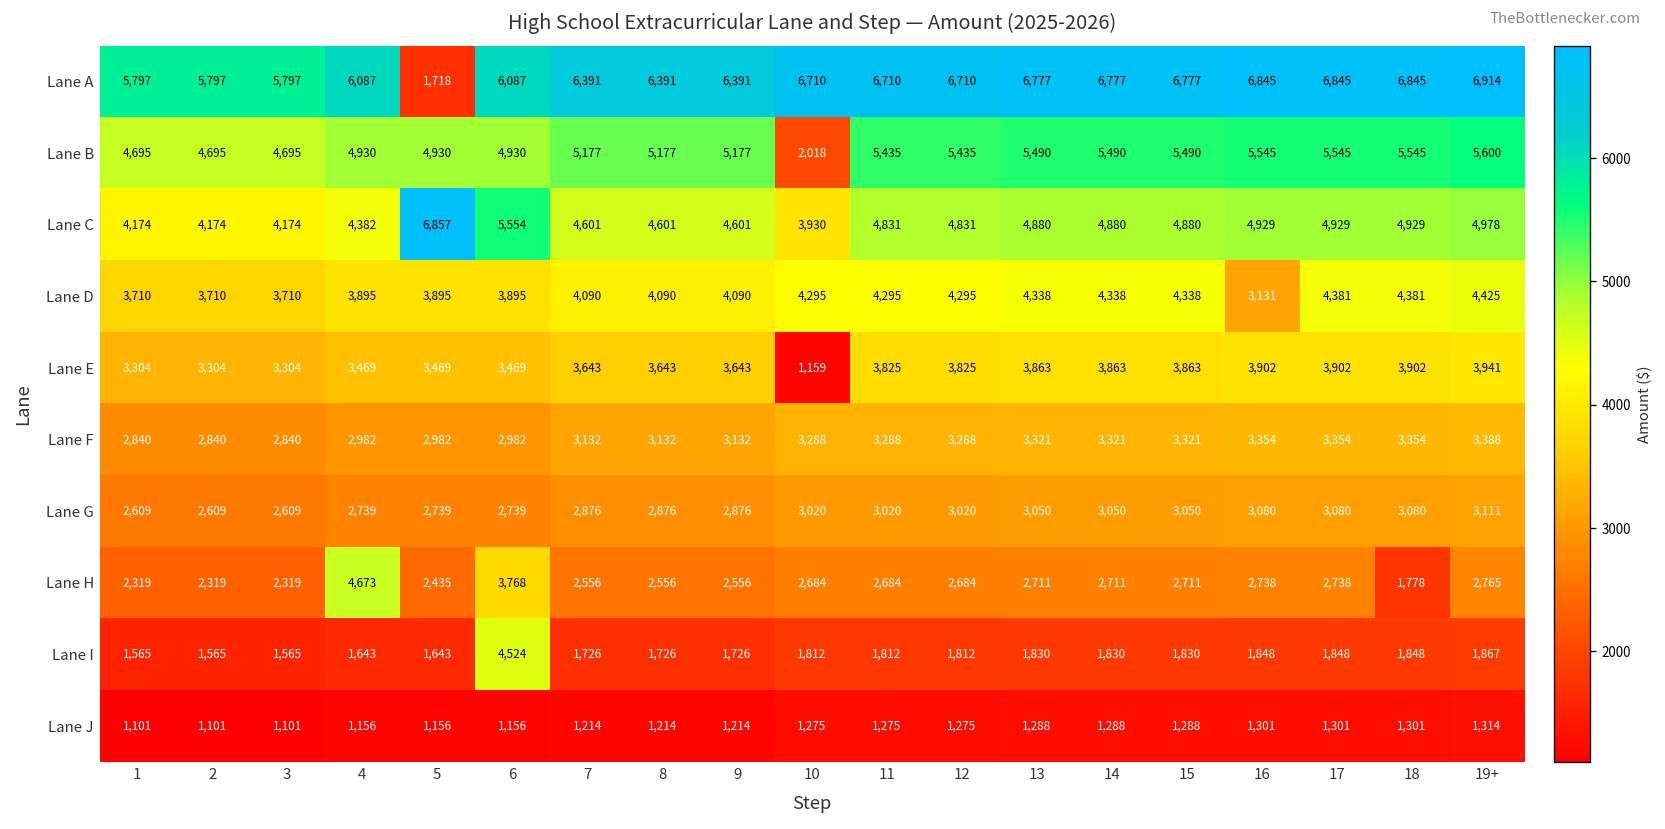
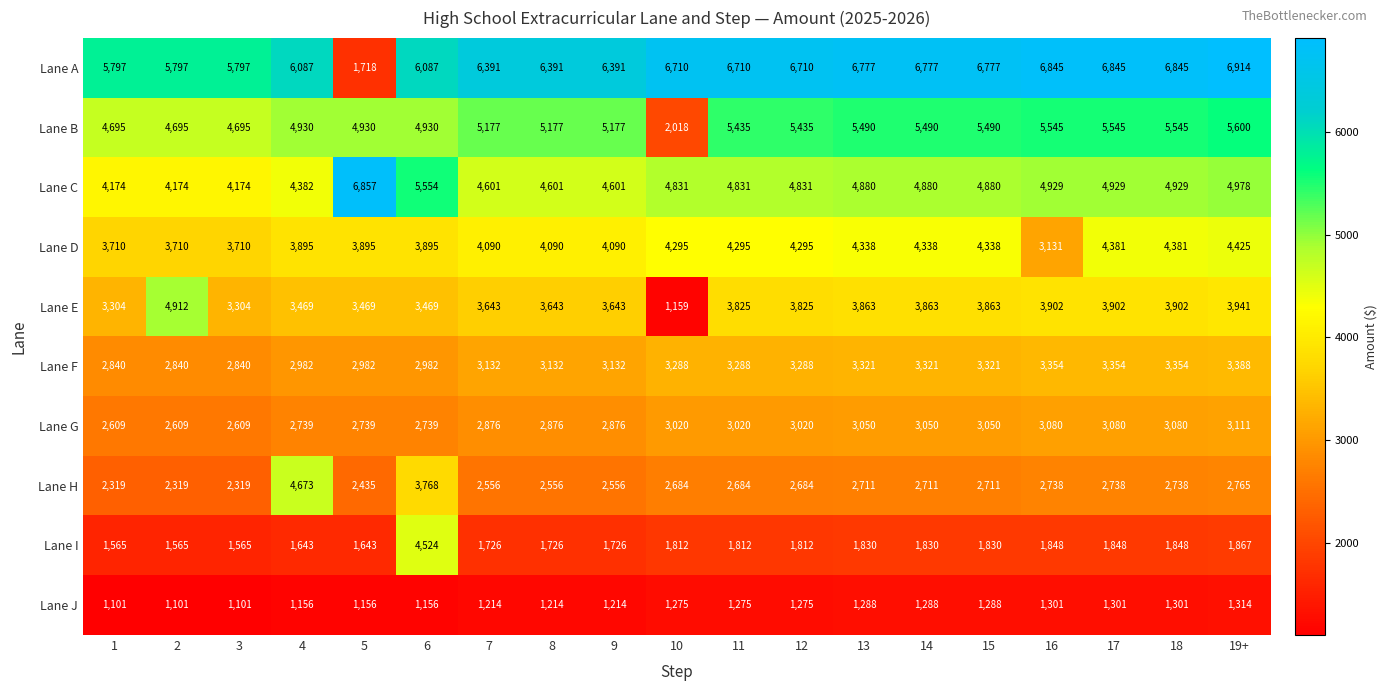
Lane C, 10: 3,930 -> 4,831
Lane E, 2: 3,304 -> 4,912
Lane H, 18: 1,778 -> 2,738
